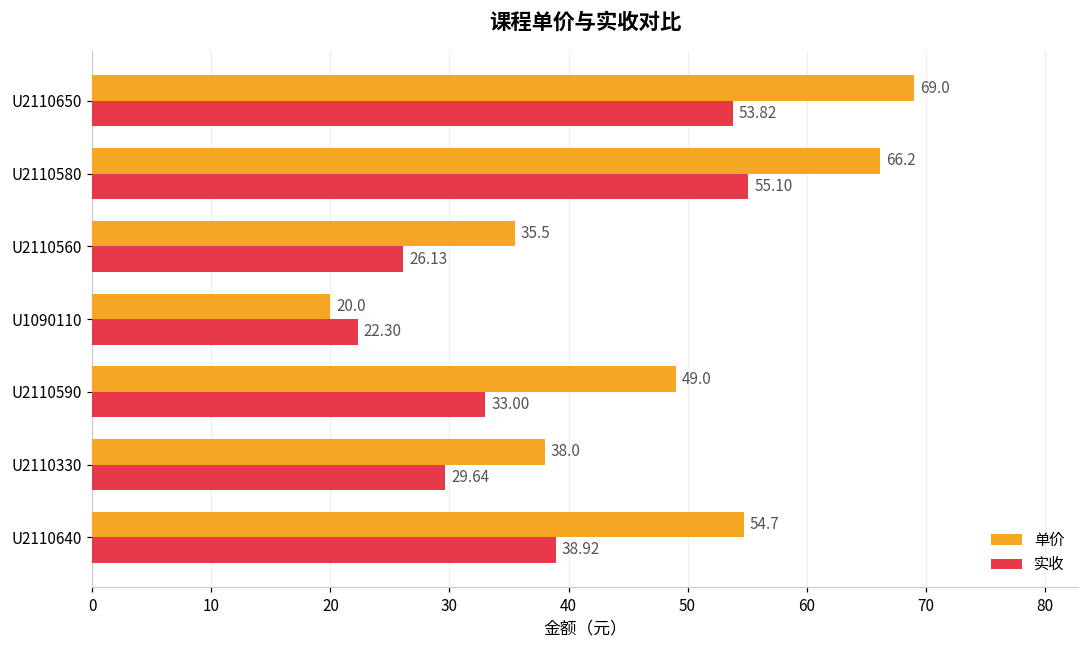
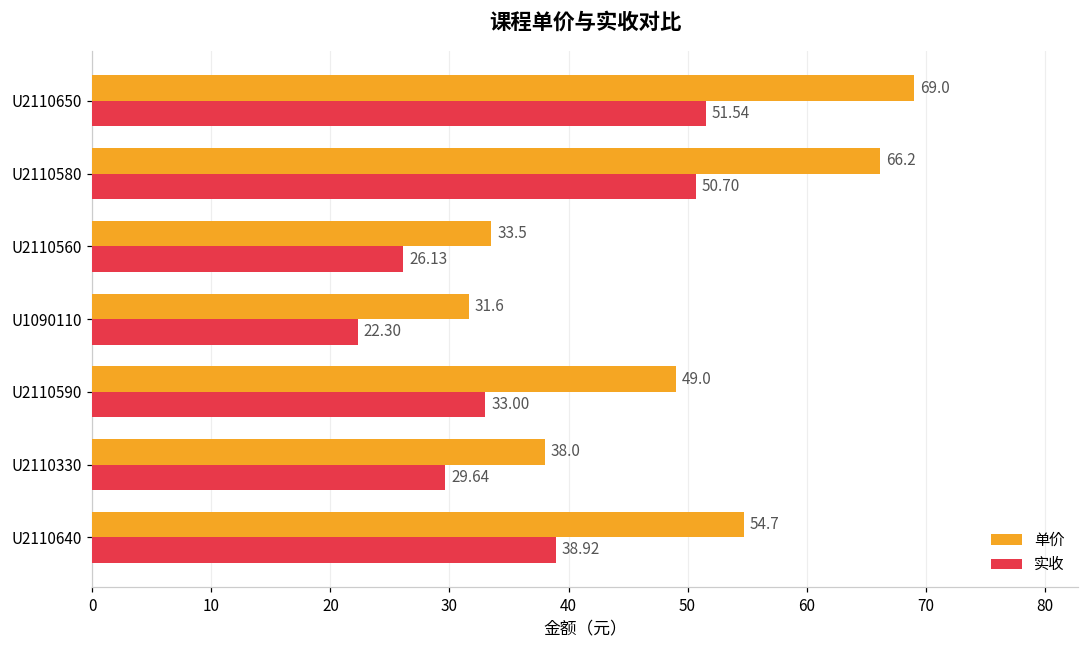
实收, U2110650: 53.82 -> 51.54
实收, U2110580: 55.10 -> 50.70
单价, U2110560: 35.5 -> 33.5
单价, U1090110: 20.0 -> 31.6
